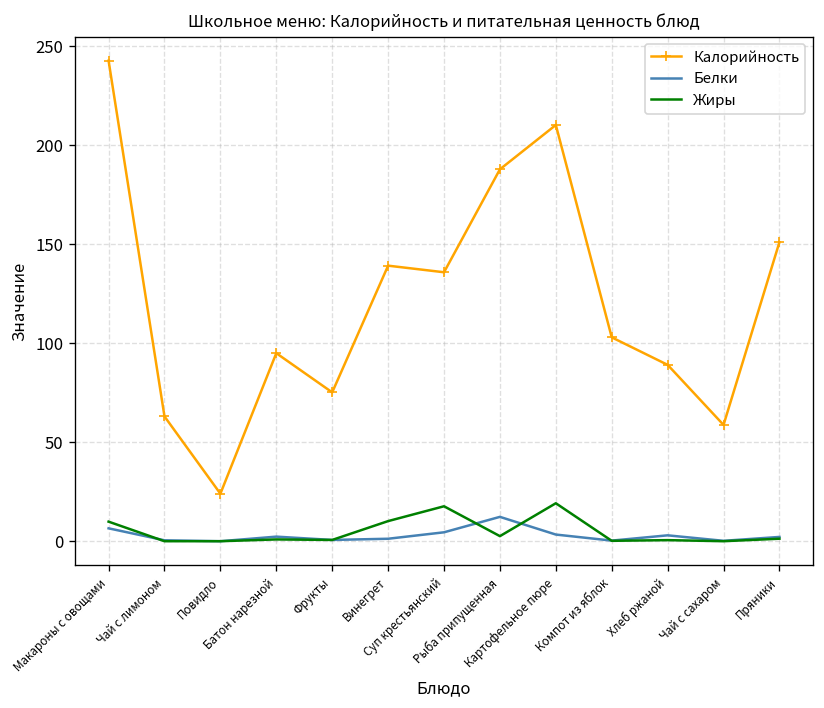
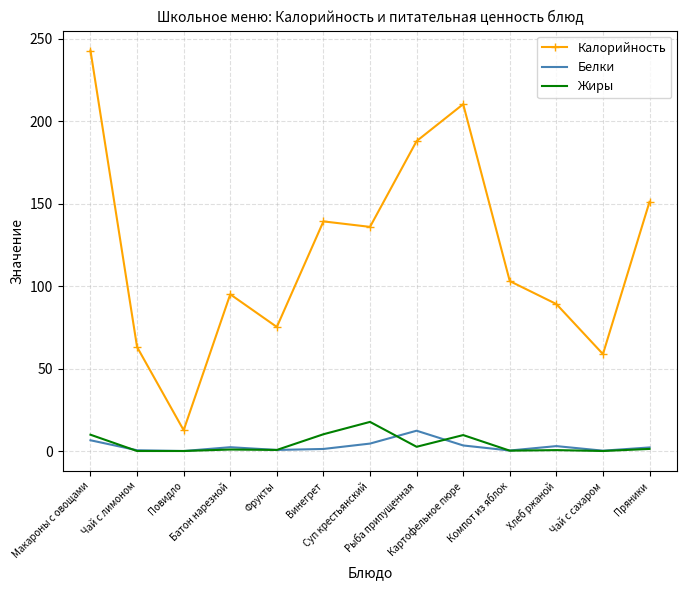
Калорийность, Повидло: 24 -> 13
Жиры, Картофельное пюре: 19 -> 10
